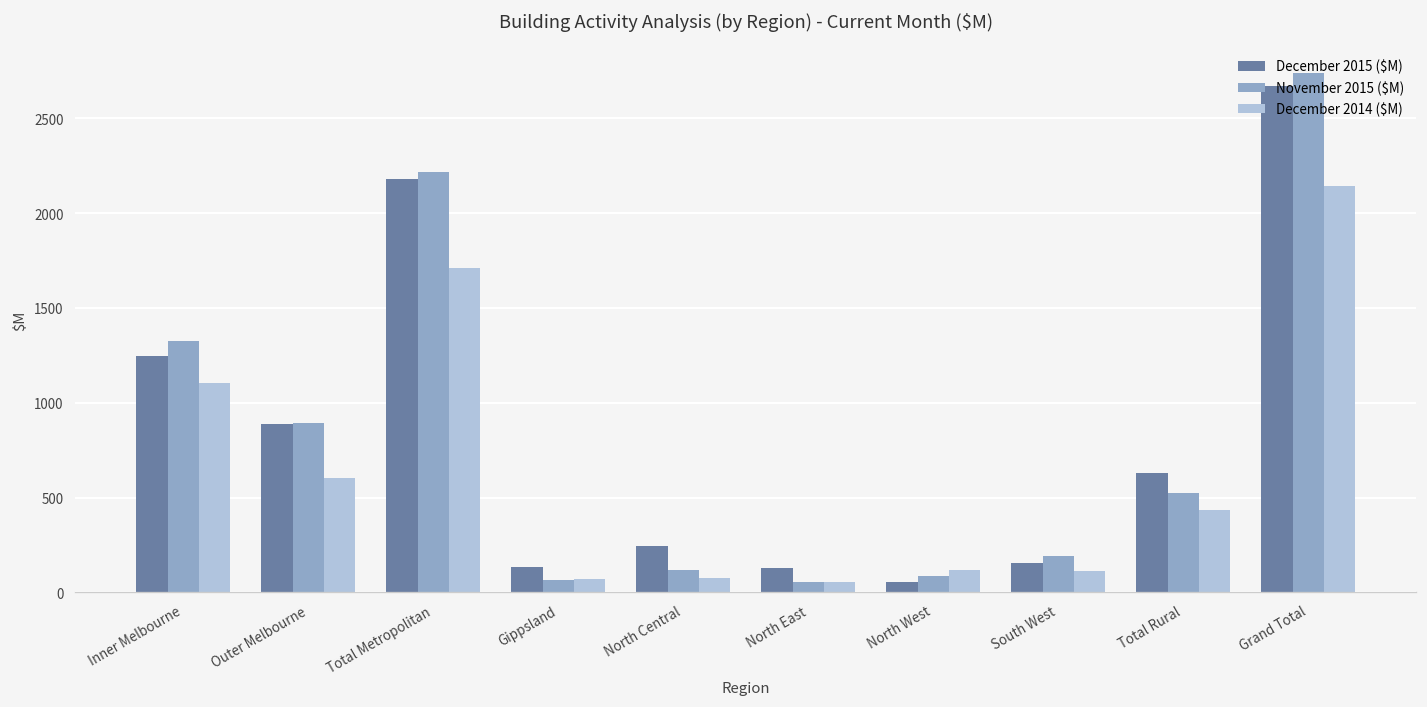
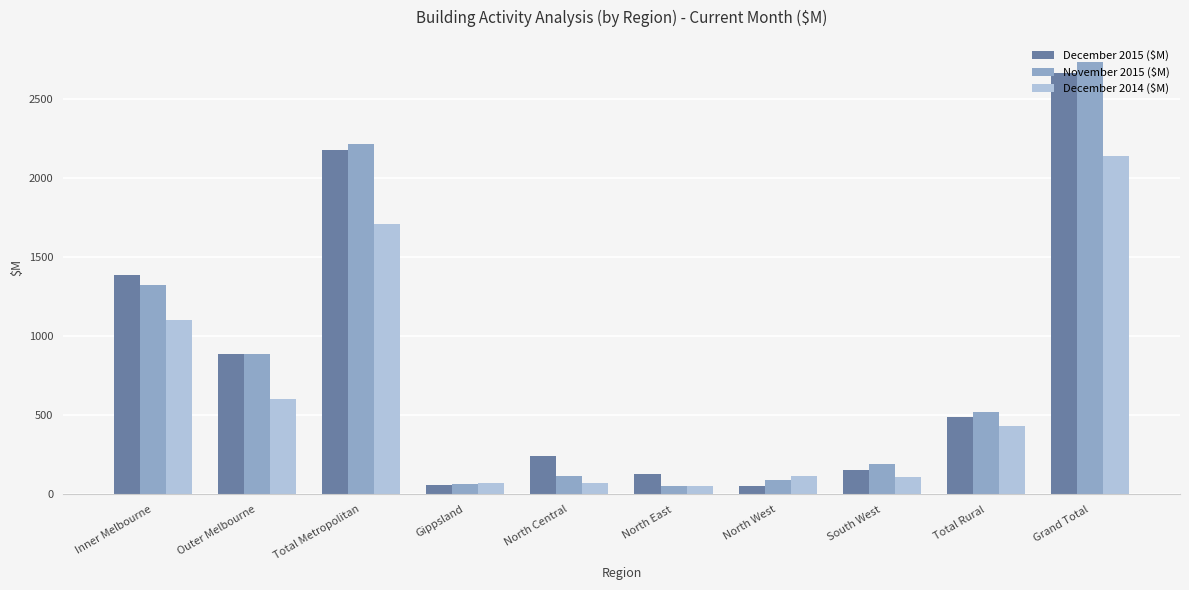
December 2015 ($M), Inner Melbourne: 1250 -> 1390
December 2015 ($M), Gippsland: 130 -> 60
December 2015 ($M), Total Rural: 630 -> 490
